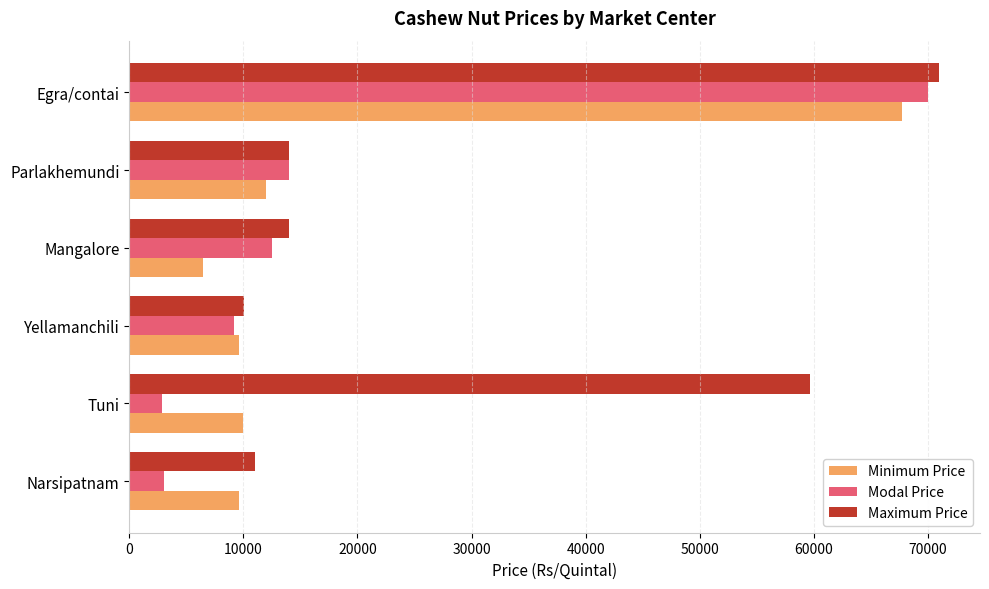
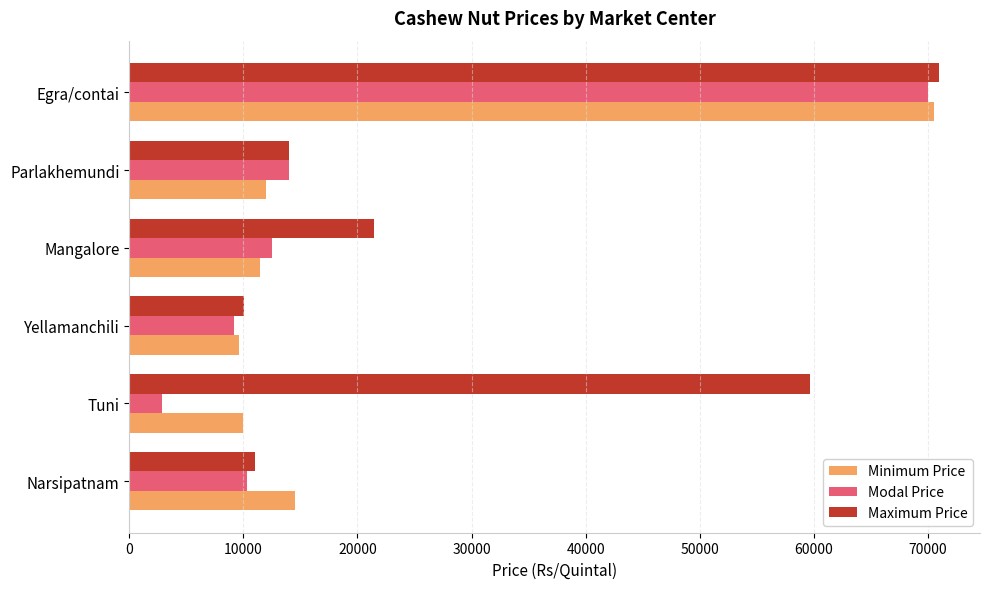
Minimum Price, Egra/contai: 67700 -> 70500
Maximum Price, Mangalore: 14000 -> 21500
Minimum Price, Mangalore: 6500 -> 11500
Modal Price, Narsipatnam: 3100 -> 10300
Minimum Price, Narsipatnam: 9600 -> 14500
